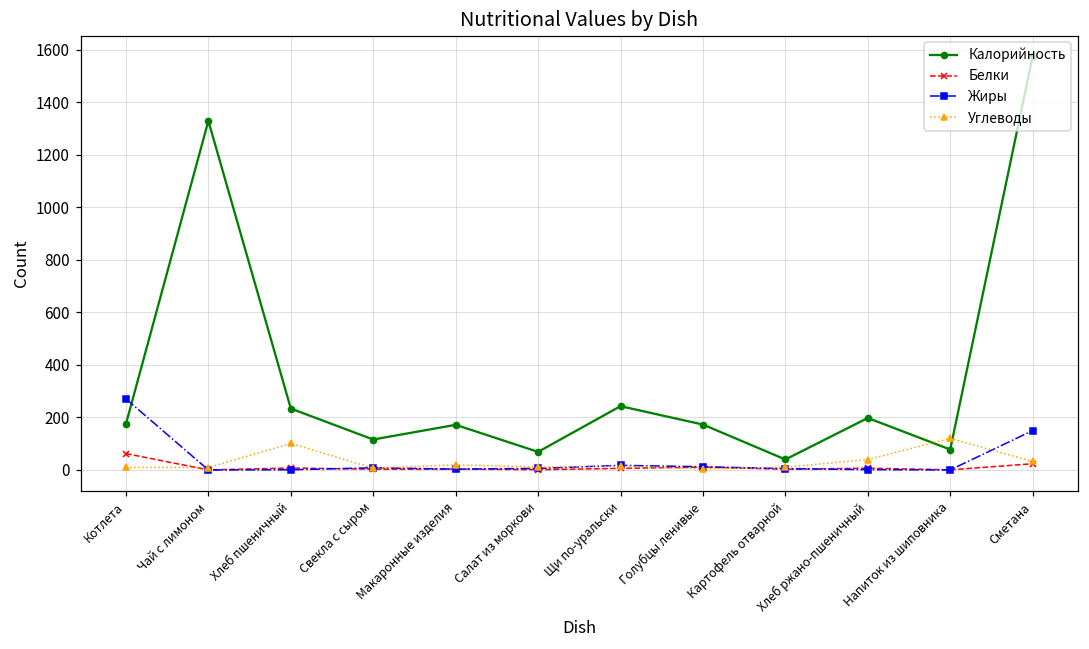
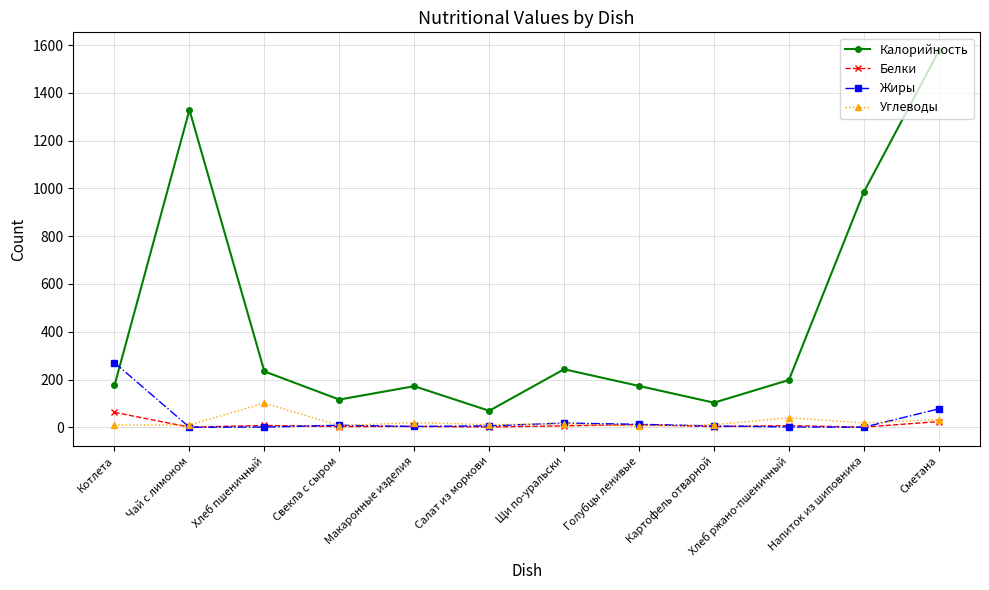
Калорийность, Картофель отварной: 40 -> 100
Калорийность, Напиток из шиповника: 80 -> 990
Углеводы, Напиток из шиповника: 120 -> 20
Жиры, Сметана: 150 -> 80
